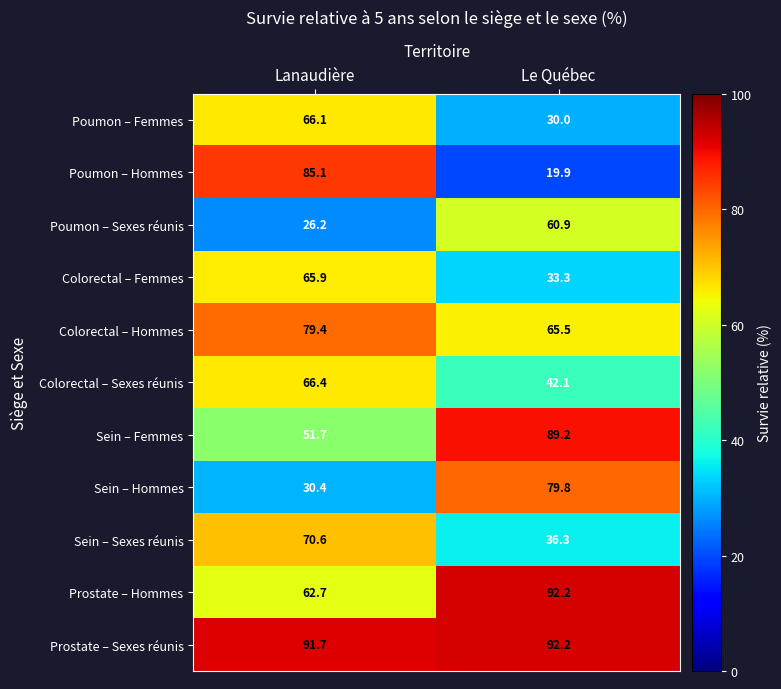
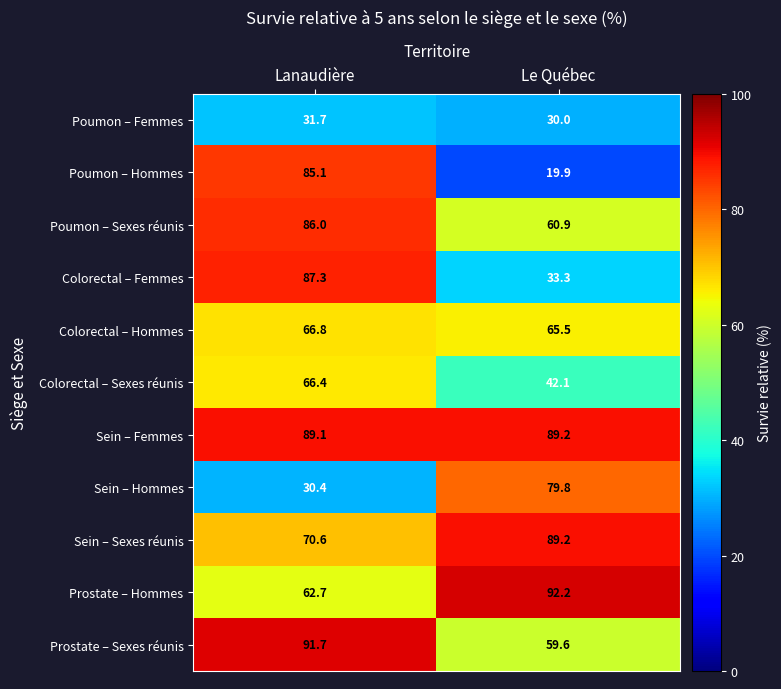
Poumon – Femmes, Lanaudière: 66.1 -> 31.7
Poumon – Sexes réunis, Lanaudière: 26.2 -> 86.0
Colorectal – Femmes, Lanaudière: 65.9 -> 87.3
Colorectal – Hommes, Lanaudière: 79.4 -> 66.8
Sein – Femmes, Lanaudière: 51.7 -> 89.1
Sein – Sexes réunis, Le Québec: 36.3 -> 89.2
Prostate – Sexes réunis, Le Québec: 92.2 -> 59.6
